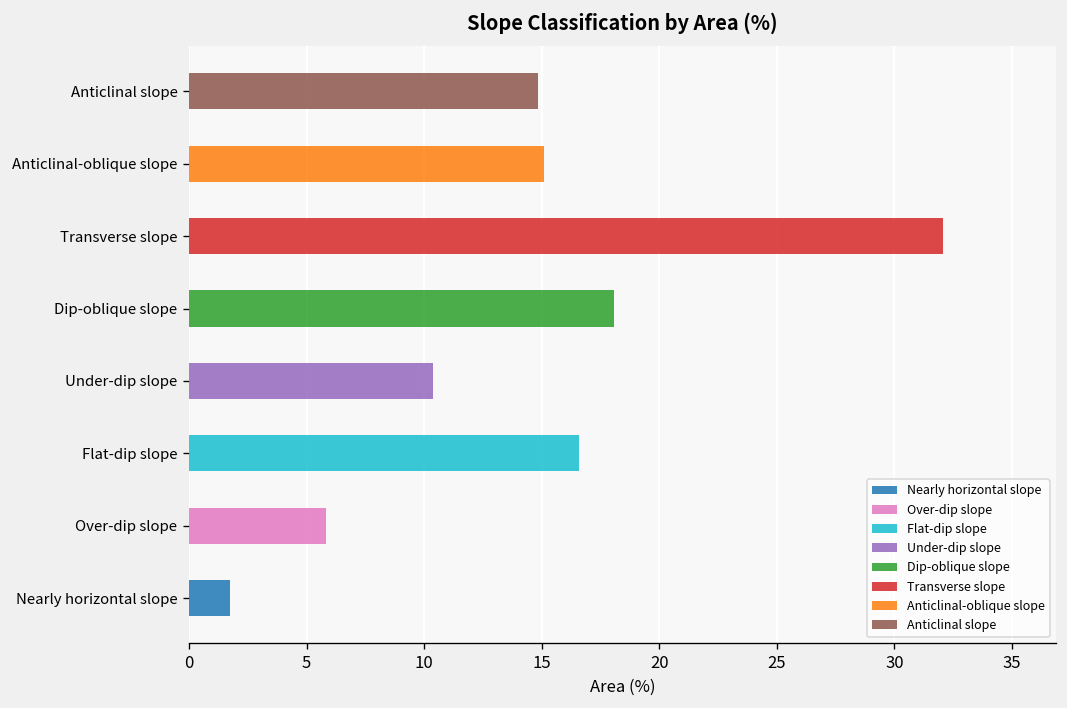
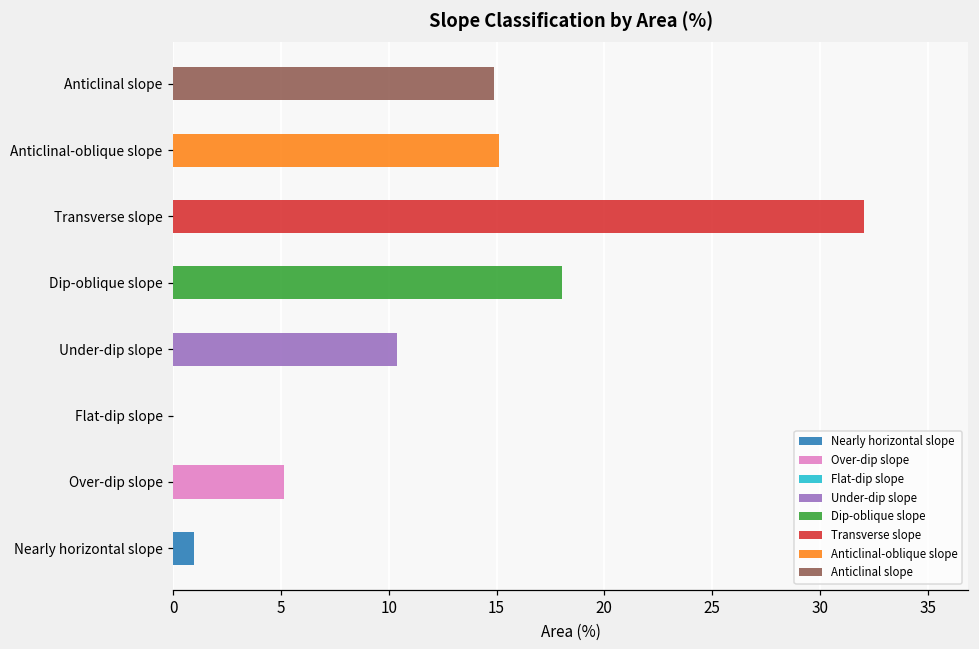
Flat-dip slope: 16.6 -> 0.0
Over-dip slope: 5.8 -> 5.1
Nearly horizontal slope: 1.7 -> 1.0
